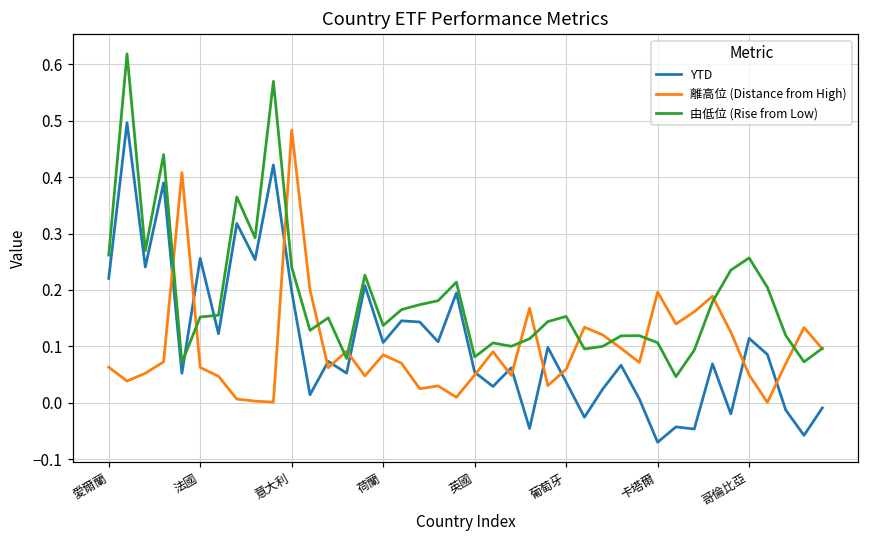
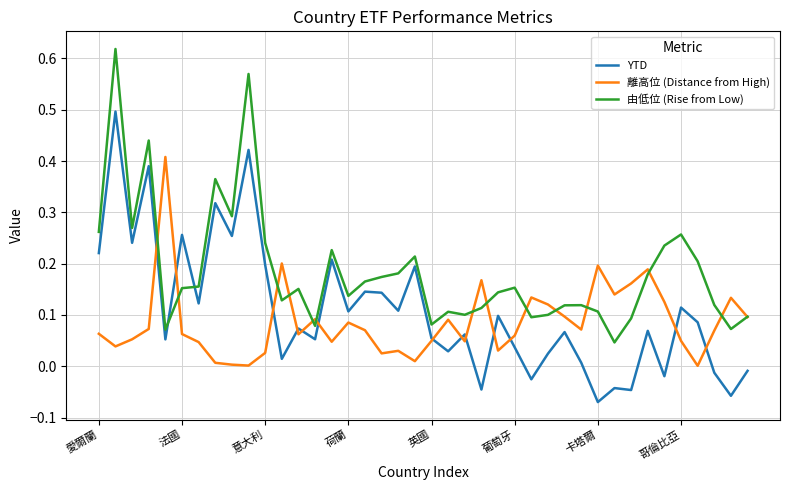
離高位 (Distance from High), 意大利: 0.48 -> 0.03
